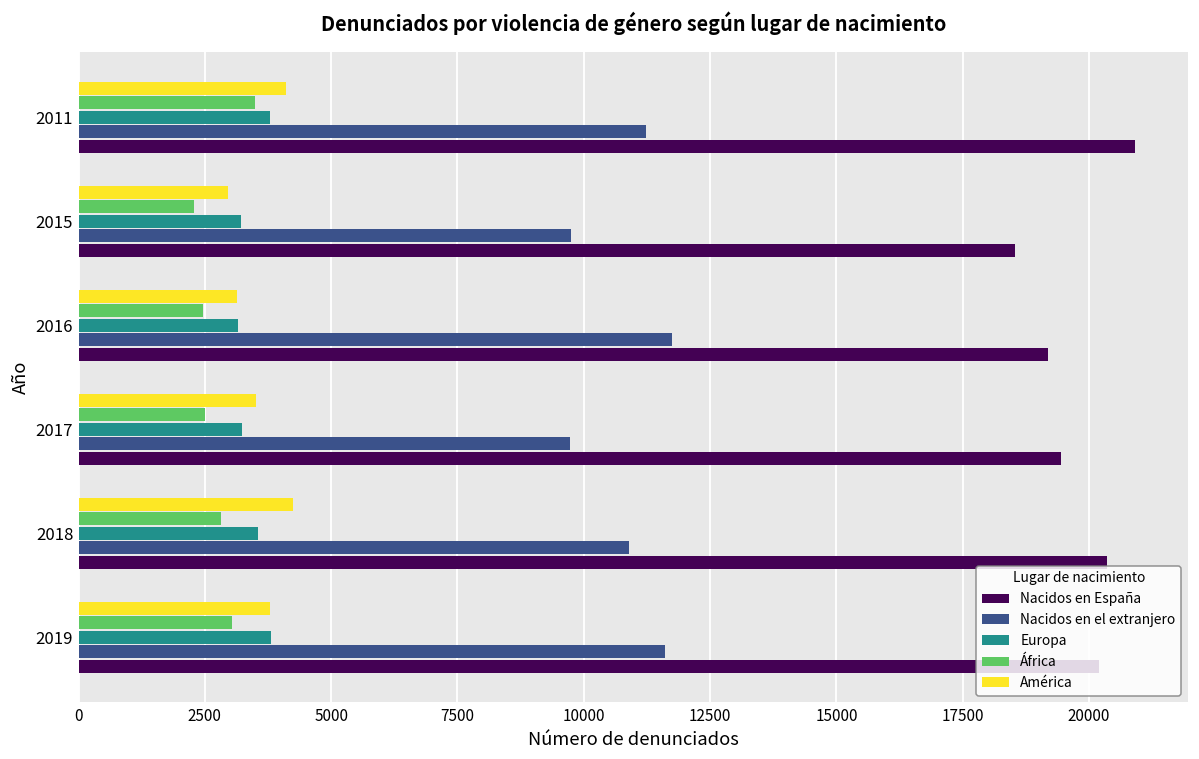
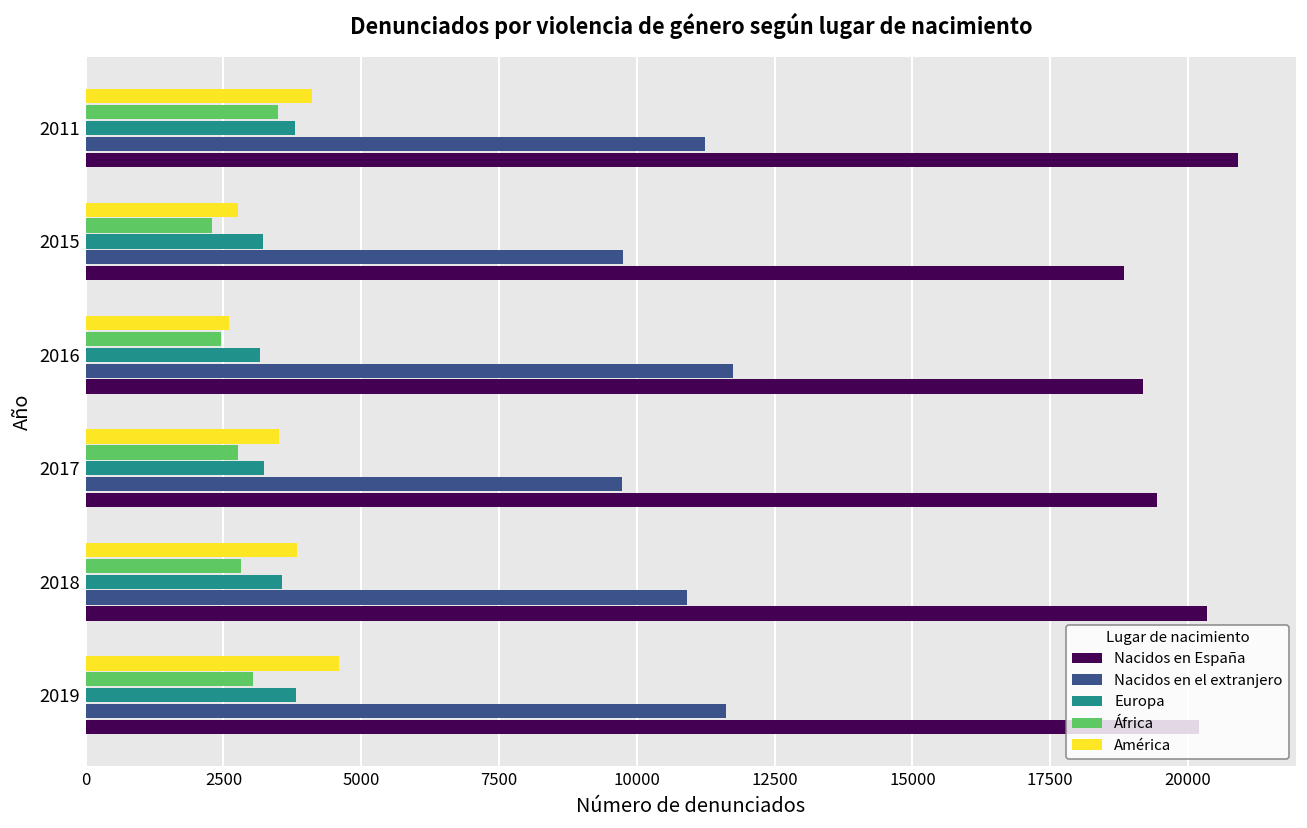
América, 2015: 3000 -> 2800
Nacidos en España, 2015: 18500 -> 18800
América, 2016: 3100 -> 2600
África, 2017: 2500 -> 2800
América, 2018: 4200 -> 3800
América, 2019: 3800 -> 4600
